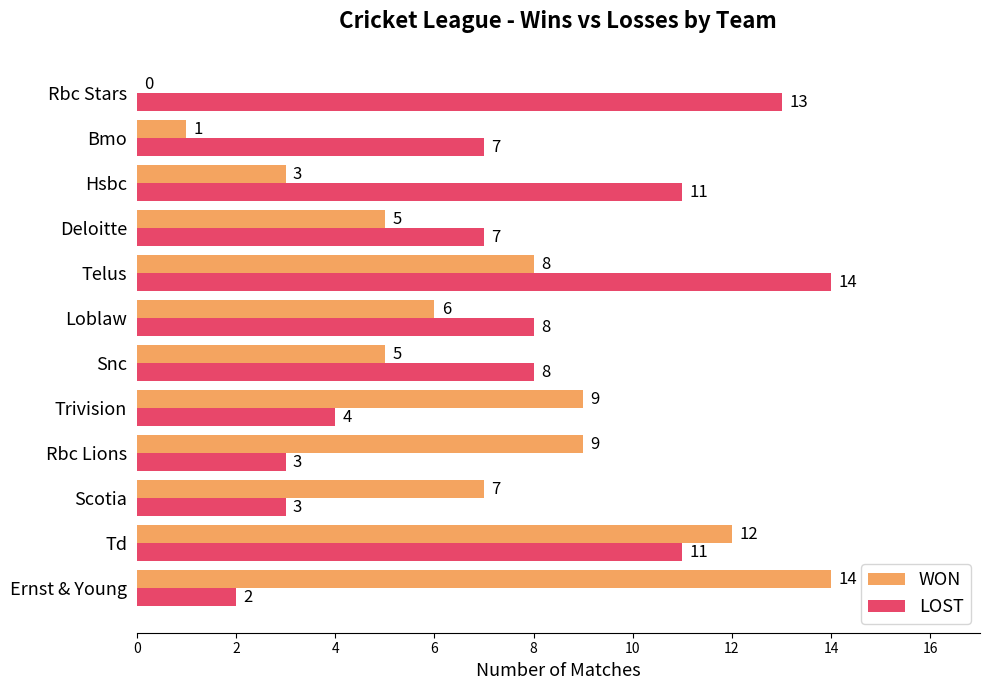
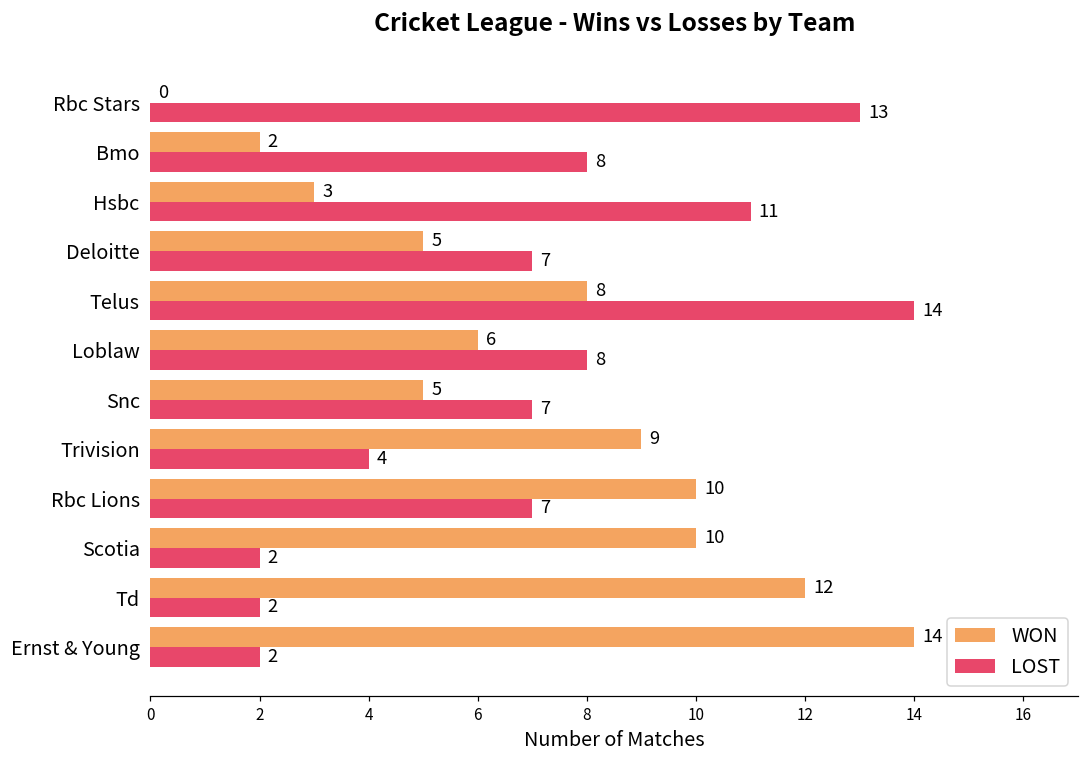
WON, Bmo: 1 -> 2
LOST, Bmo: 7 -> 8
LOST, Snc: 8 -> 7
WON, Rbc Lions: 9 -> 10
LOST, Rbc Lions: 3 -> 7
WON, Scotia: 7 -> 10
LOST, Scotia: 3 -> 2
LOST, Td: 11 -> 2
